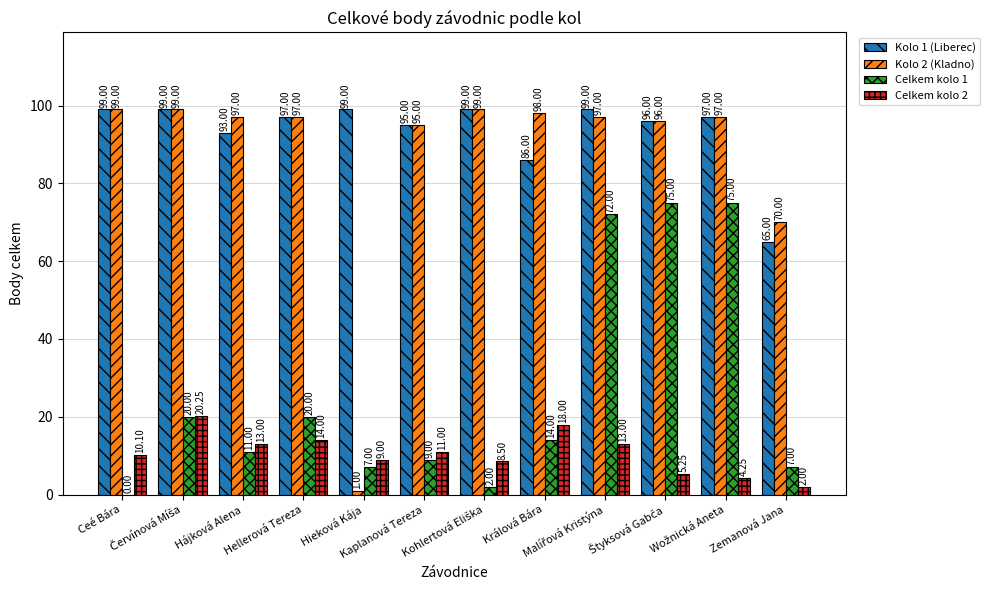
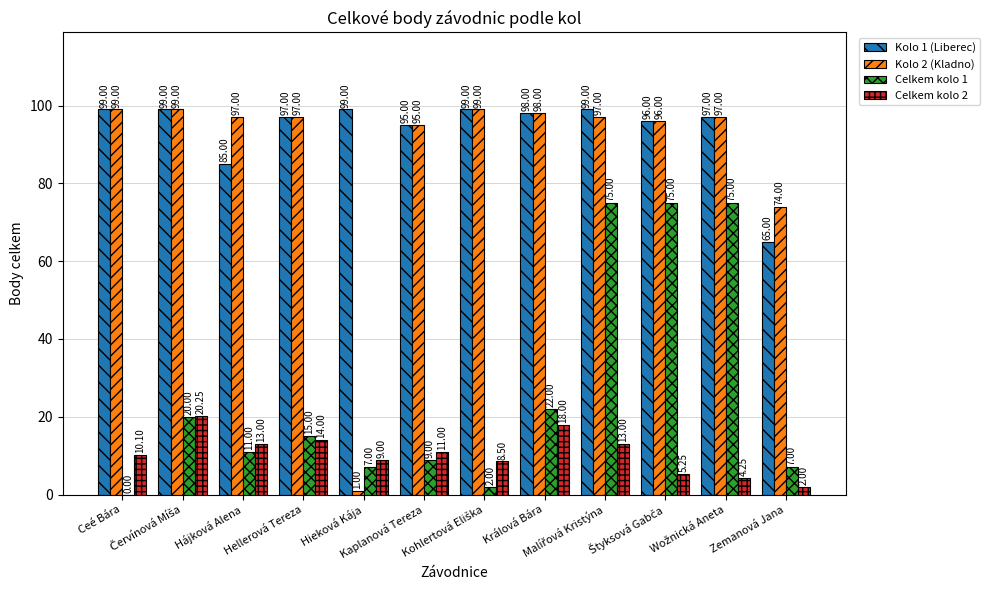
Kolo 1 (Liberec), Hájková Alena: 93.00 -> 85.00
Celkem kolo 1, Hellerová Tereza: 20.00 -> 15.00
Kolo 1 (Liberec), Králová Bára: 86.00 -> 98.00
Celkem kolo 1, Králová Bára: 14.00 -> 22.00
Celkem kolo 1, Malířová Kristýna: 72.00 -> 75.00
Kolo 2 (Kladno), Zemanová Jana: 70.00 -> 74.00
